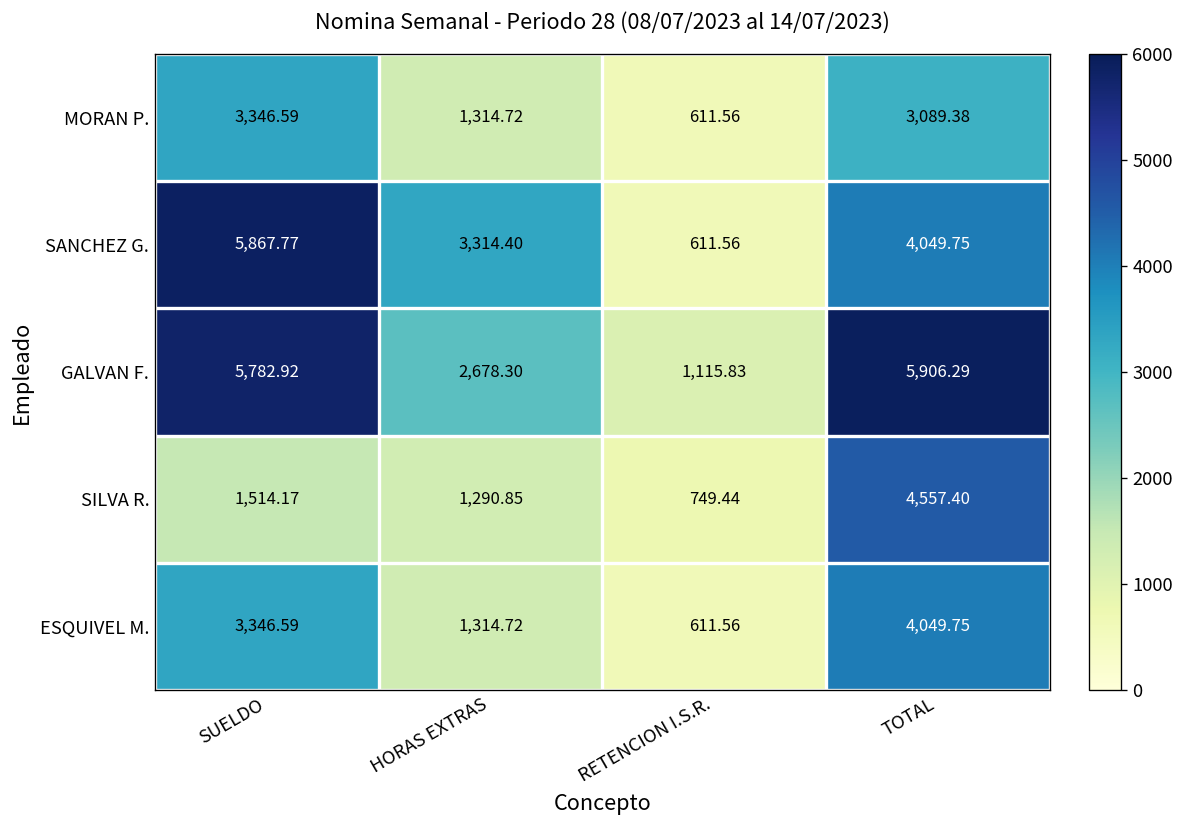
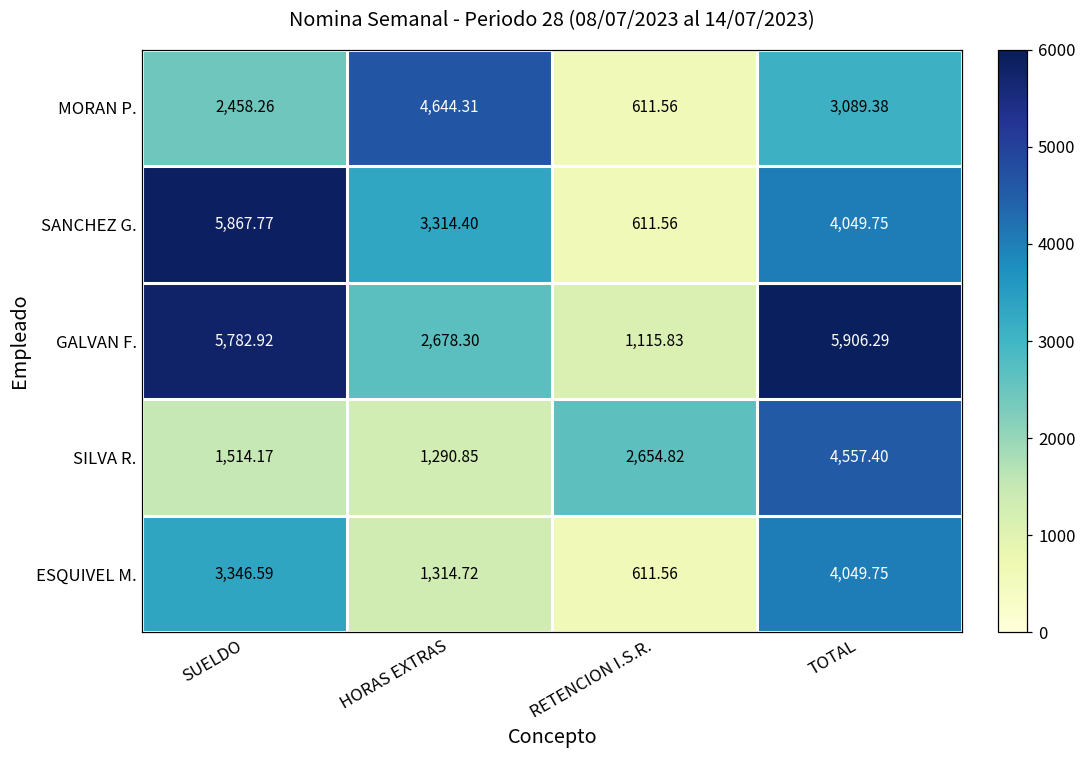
MORAN P., SUELDO: 3,346.59 -> 2,458.26
MORAN P., HORAS EXTRAS: 1,314.72 -> 4,644.31
SILVA R., RETENCION I.S.R.: 749.44 -> 2,654.82
